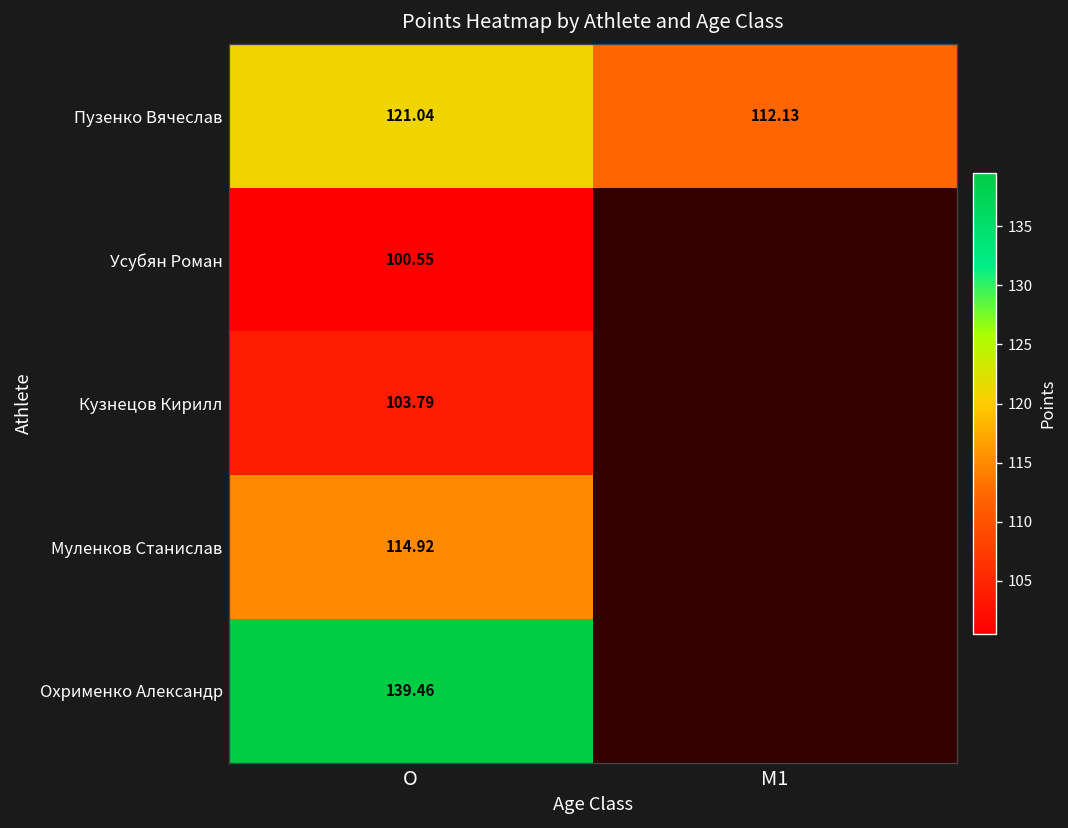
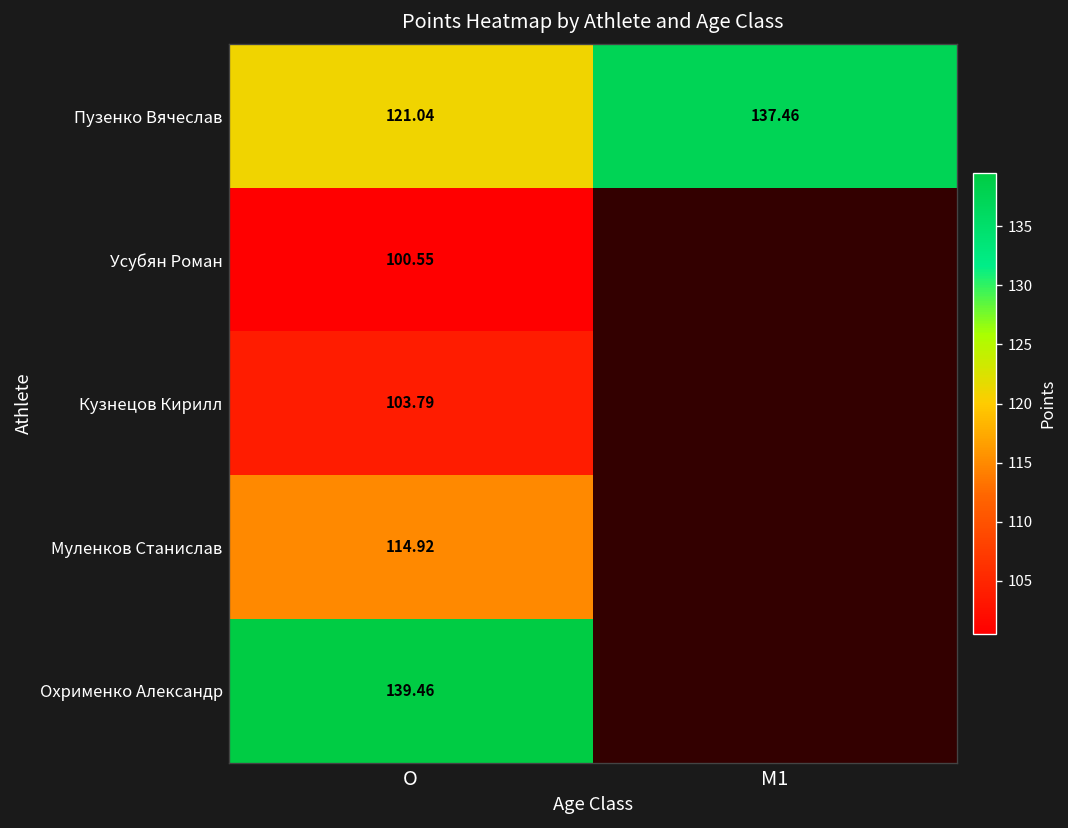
Пузенко Вячеслав, M1: 112.13 -> 137.46
